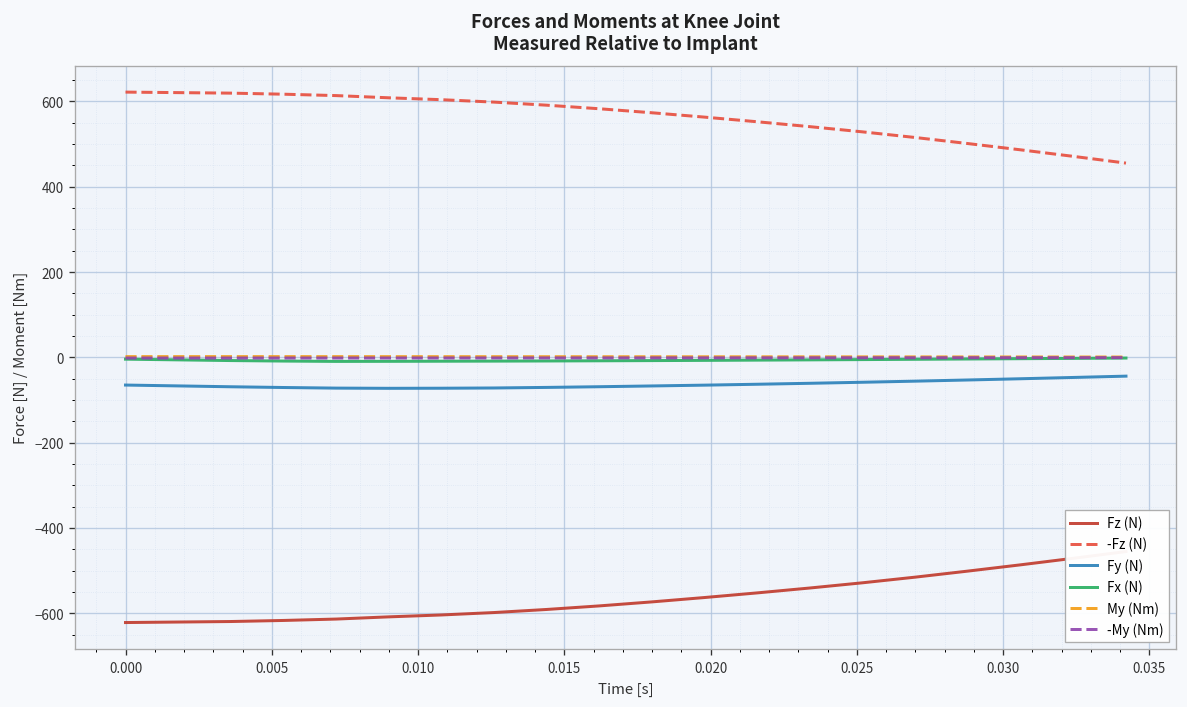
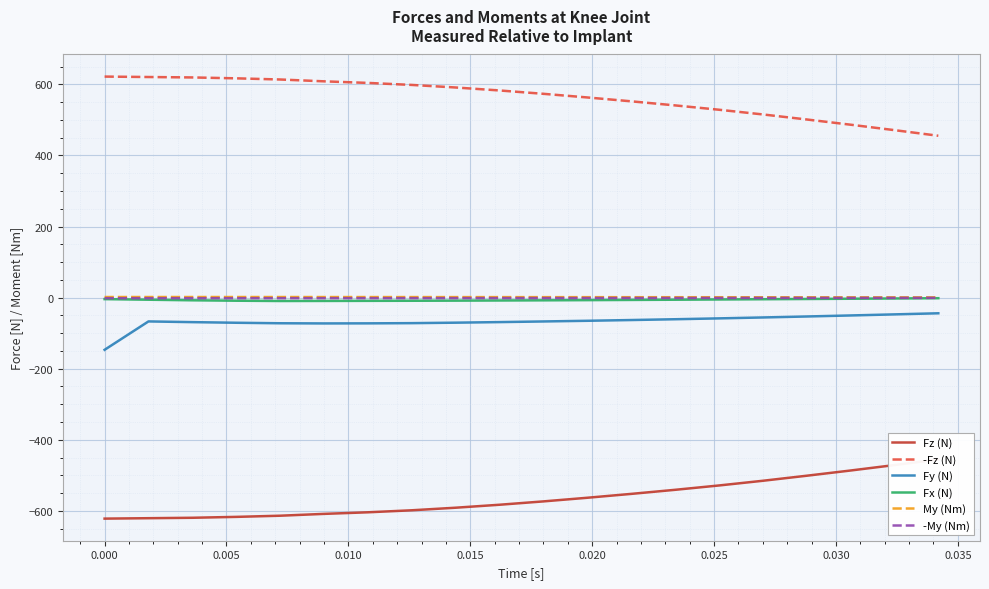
Fy (N), 0.000: -70 -> -150
